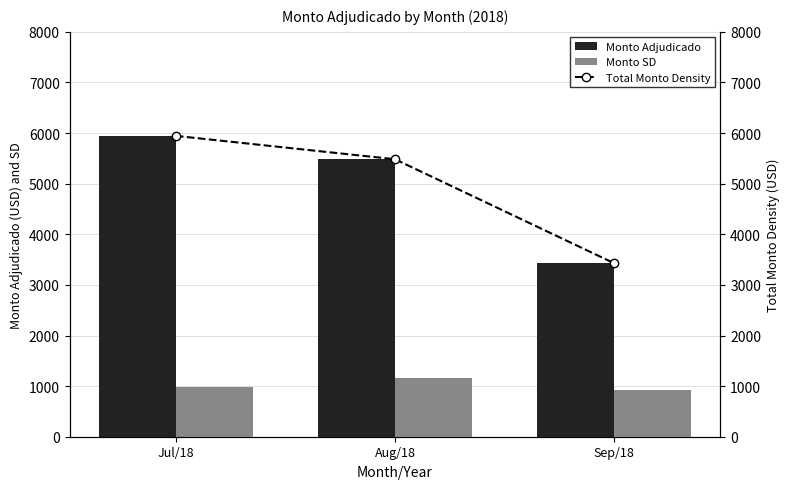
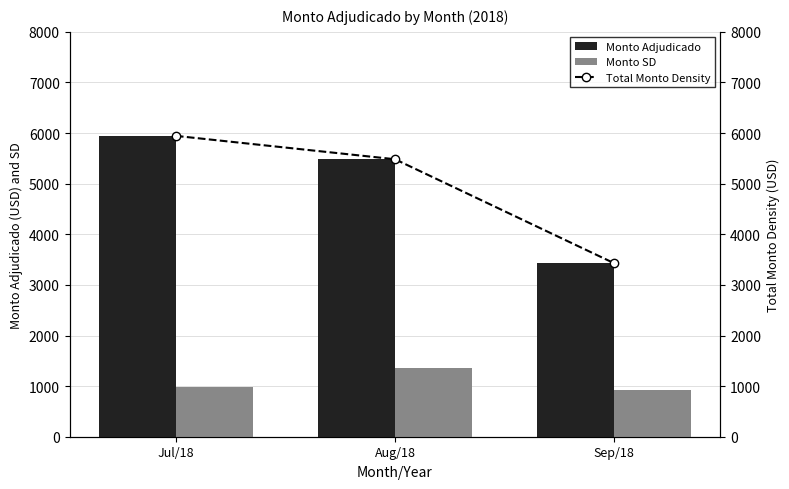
Monto SD, Aug/18: 1200 -> 1400
